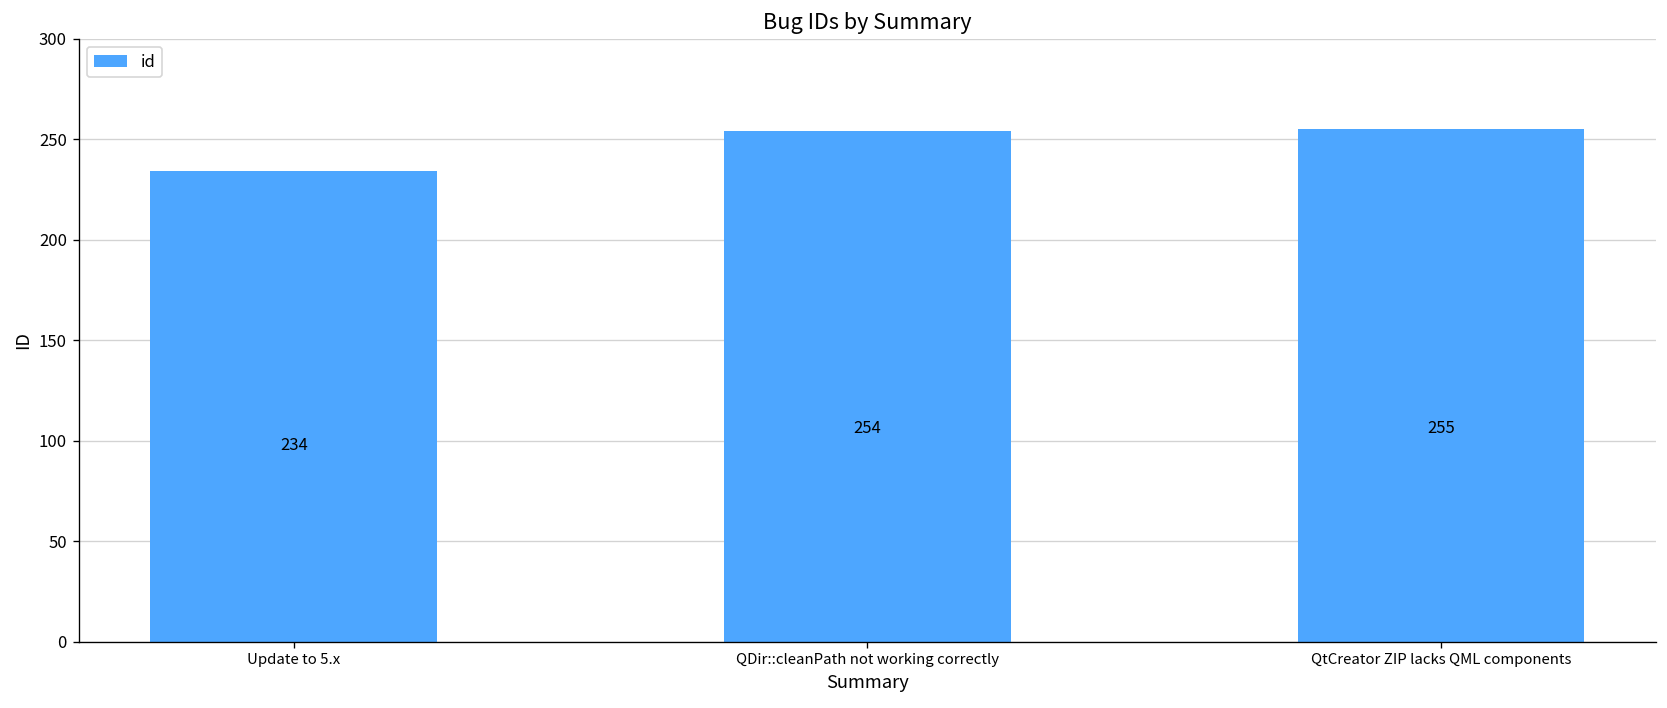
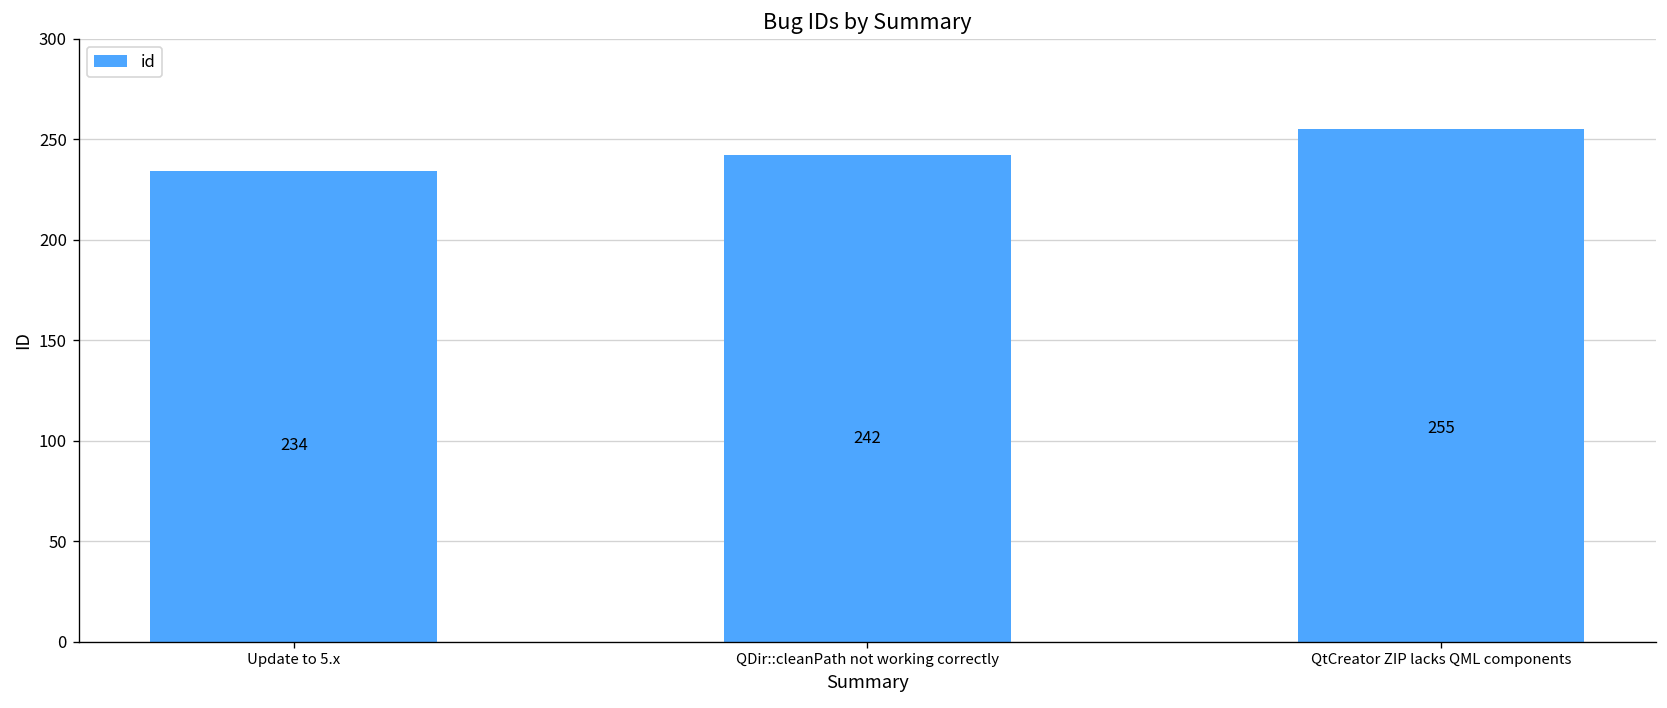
QDir::cleanPath not working correctly: 254 -> 242
